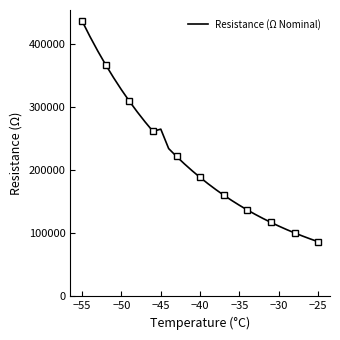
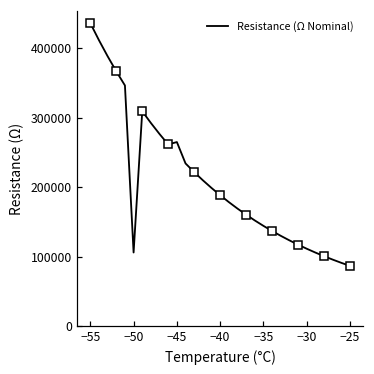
Resistance (Ω Nominal), −50: 330000 -> 110000
